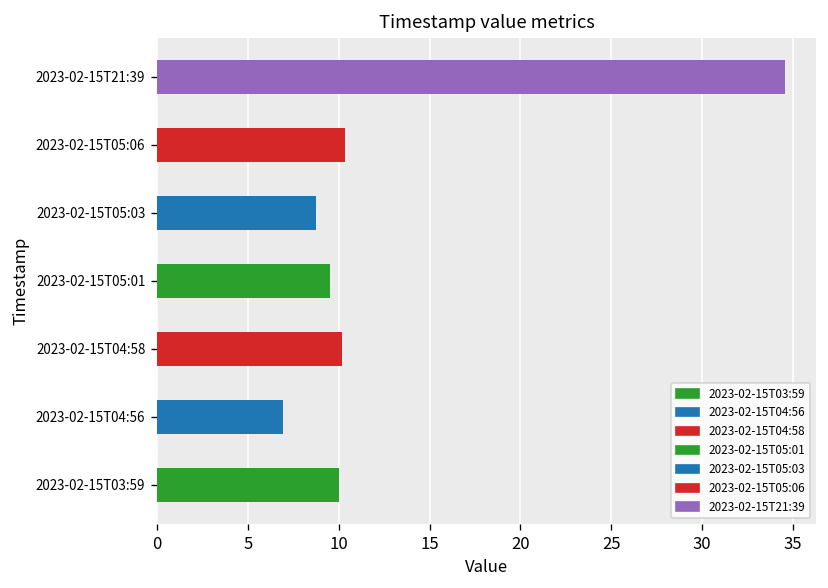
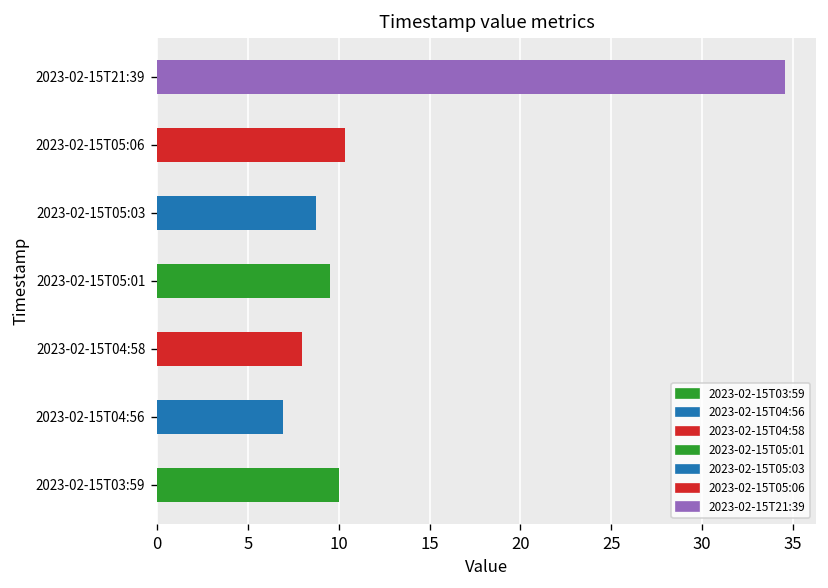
2023-02-15T04:58: 10.2 -> 8.0
